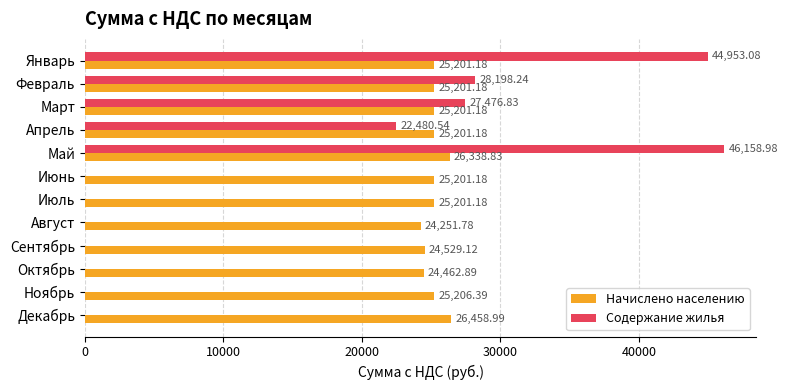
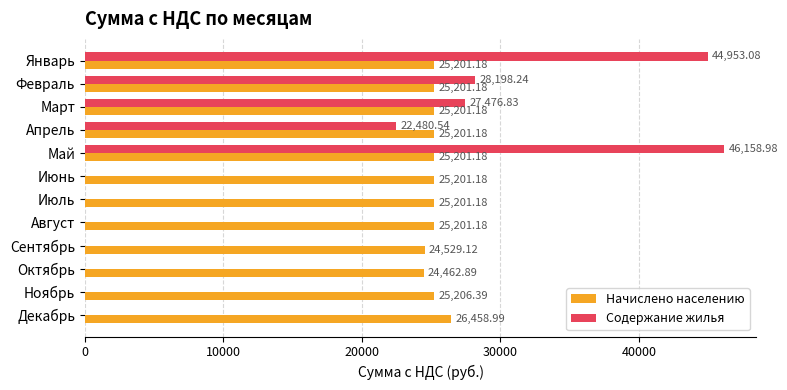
Начислено населению, Май: 26,338.83 -> 25,201.18
Начислено населению, Август: 24,251.78 -> 25,201.18
